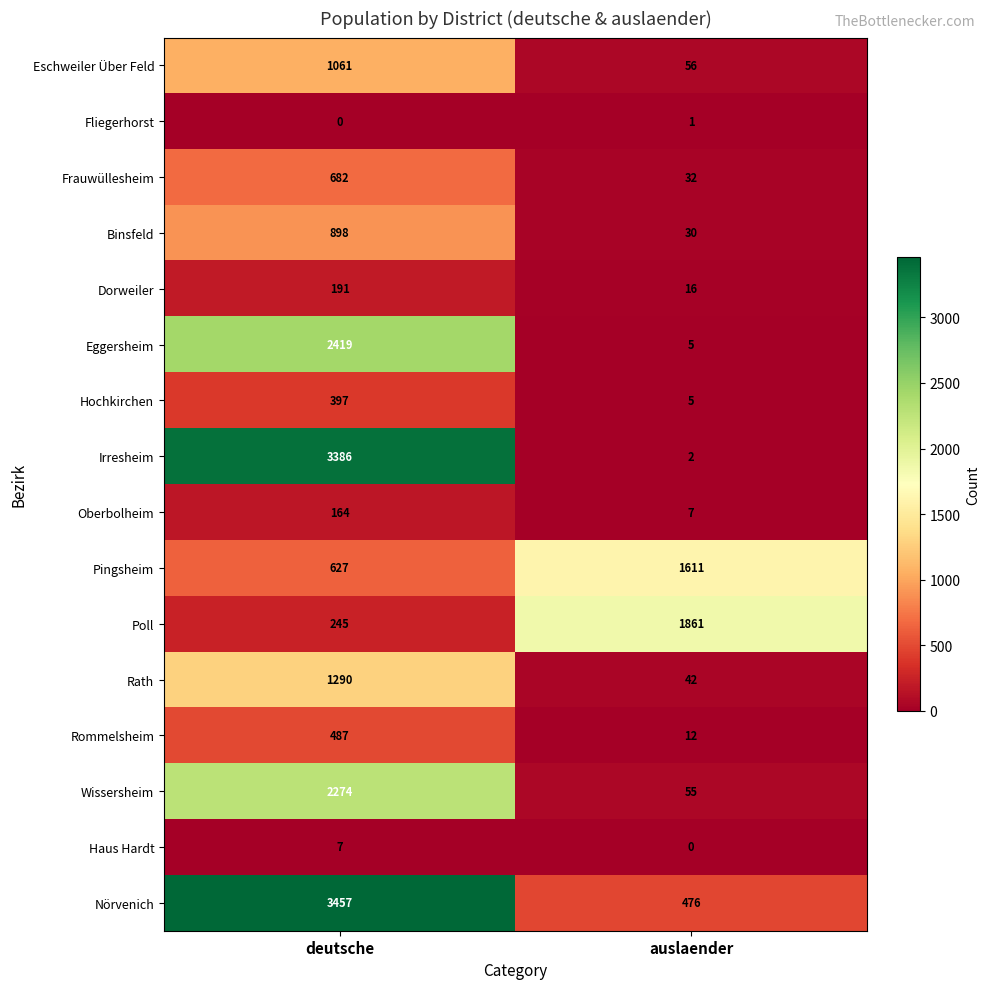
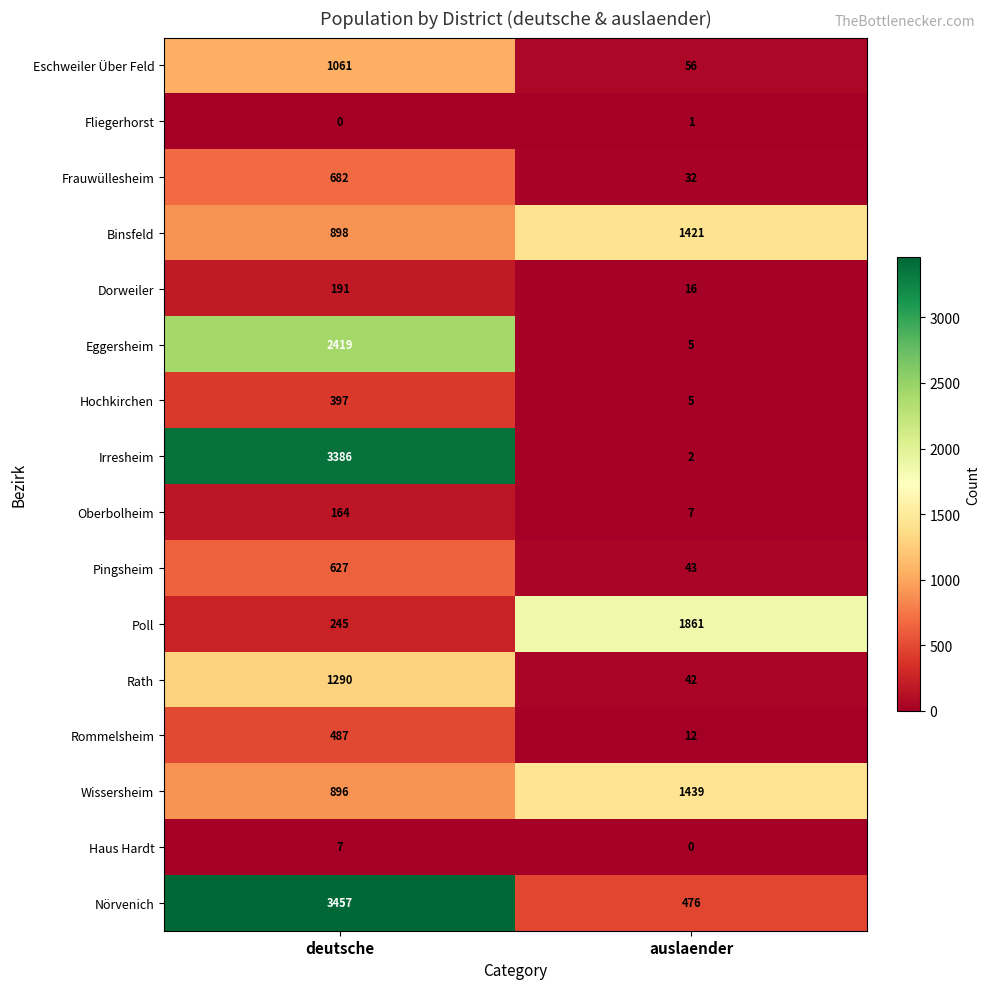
Binsfeld, auslaender: 30 -> 1421
Pingsheim, auslaender: 1611 -> 43
Wissersheim, deutsche: 2274 -> 896
Wissersheim, auslaender: 55 -> 1439
